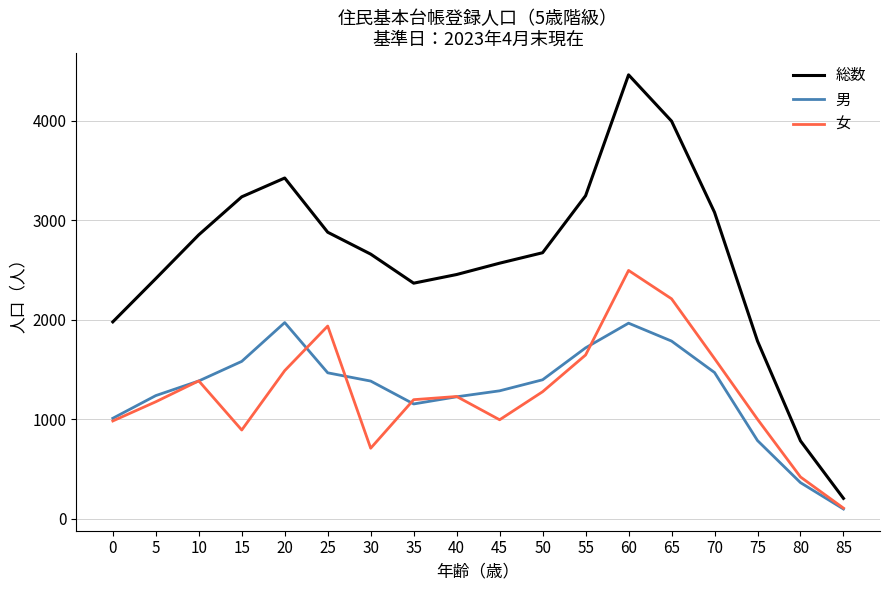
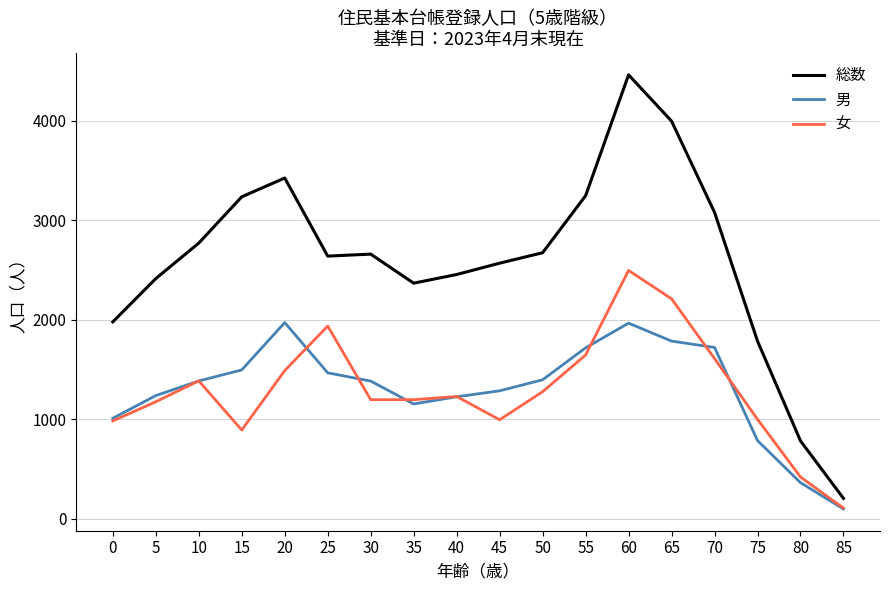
総数, 10: 2900 -> 2800
男, 15: 1600 -> 1500
総数, 25: 2900 -> 2600
女, 30: 700 -> 1200
男, 70: 1500 -> 1700
